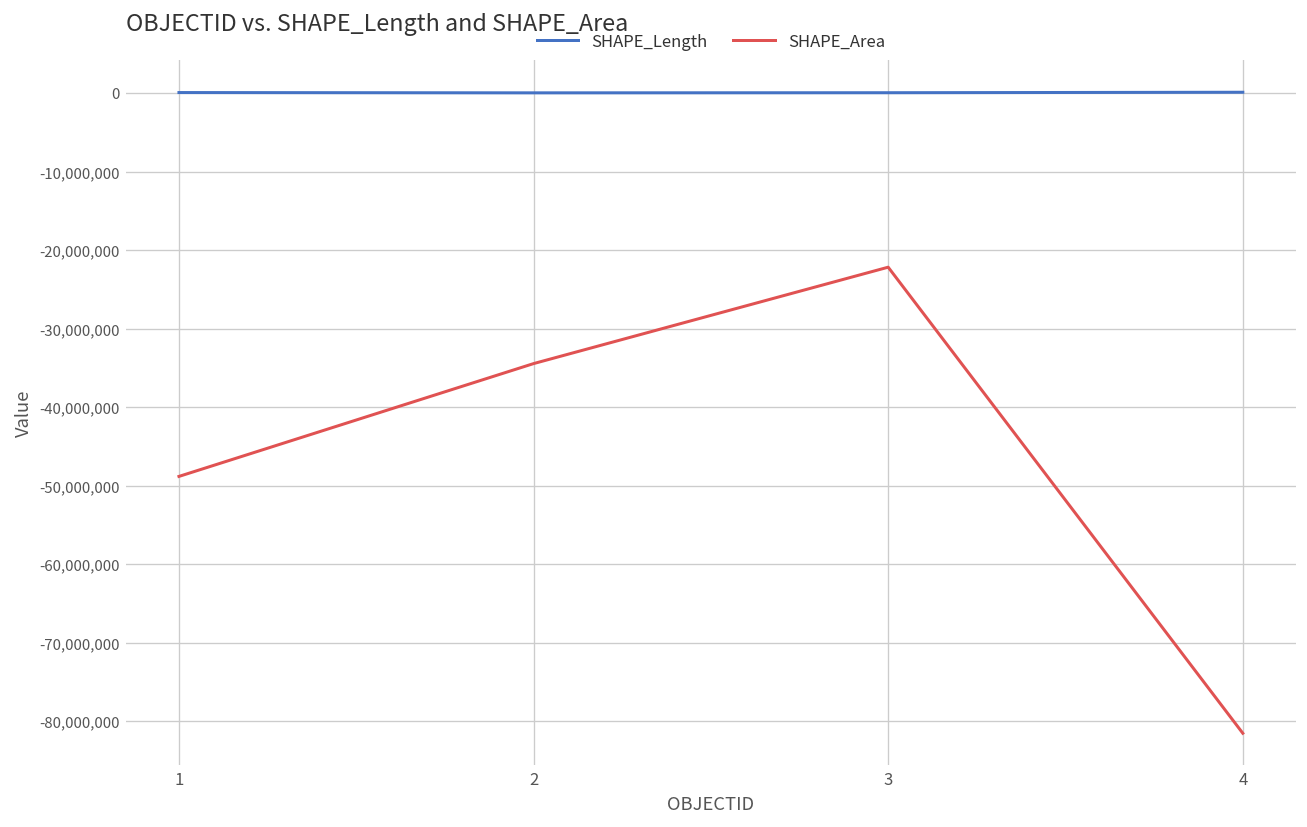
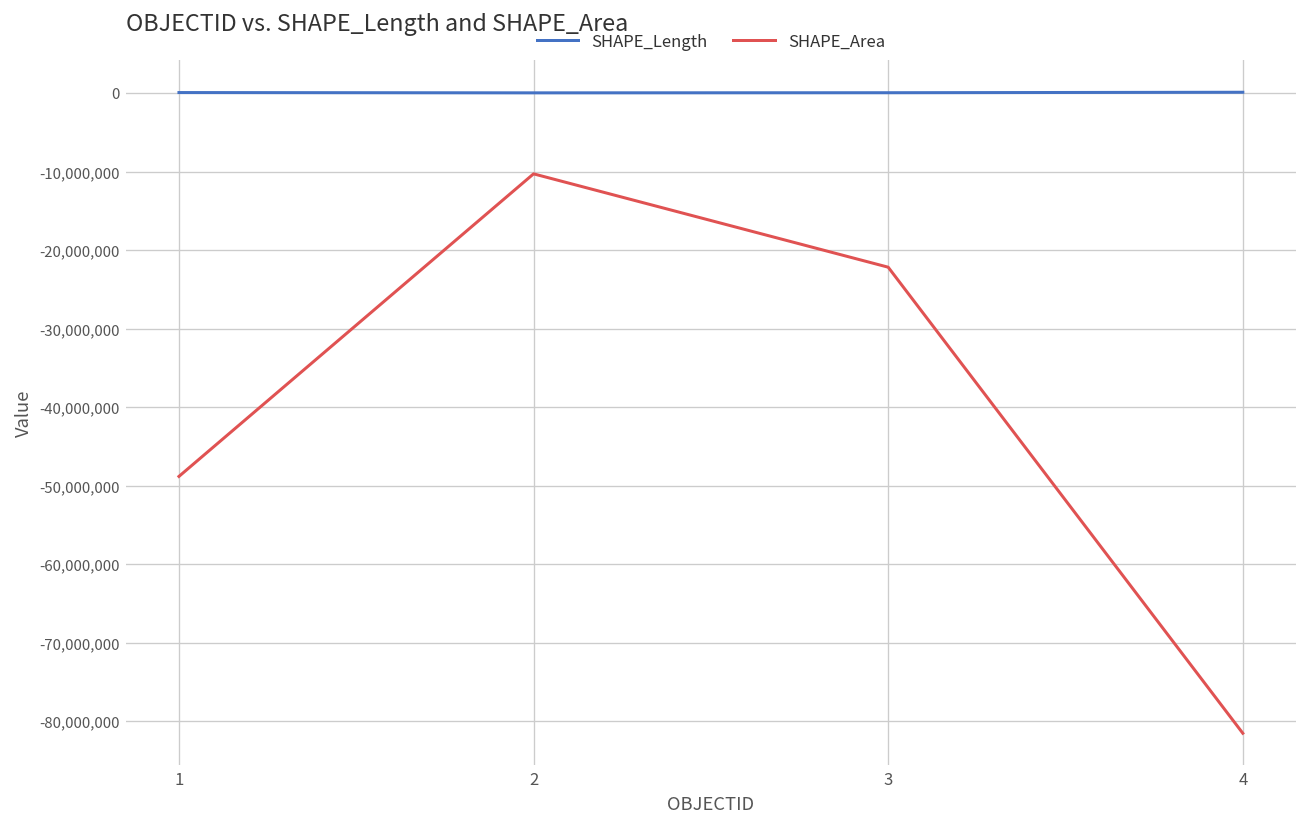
SHAPE_Area, 2: -34,000,000 -> -10,000,000
